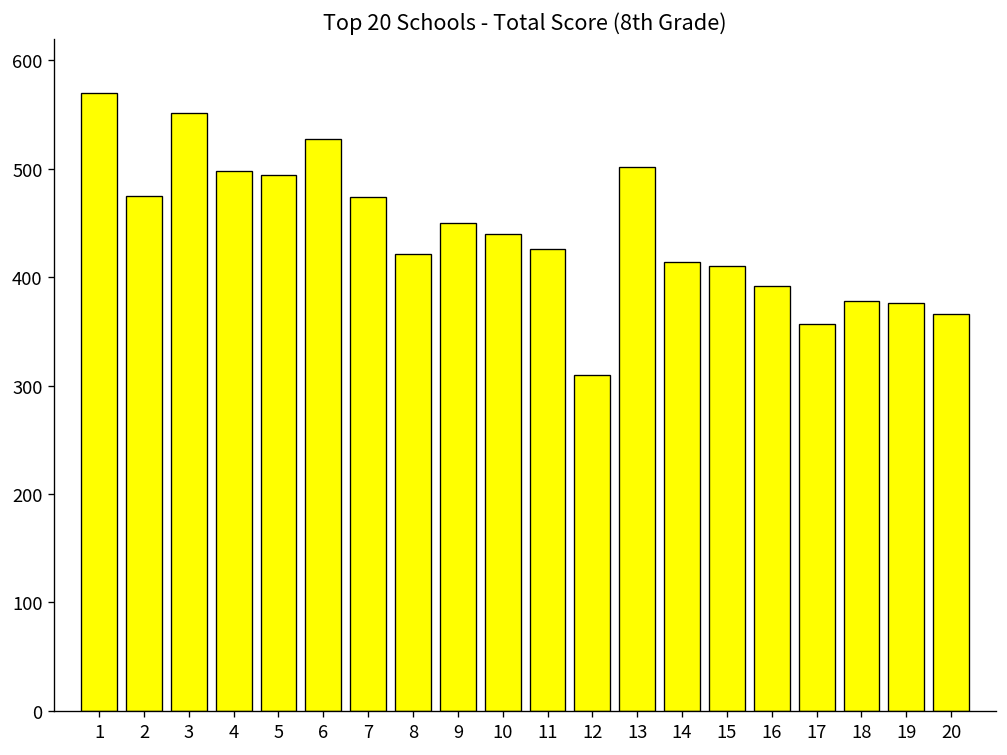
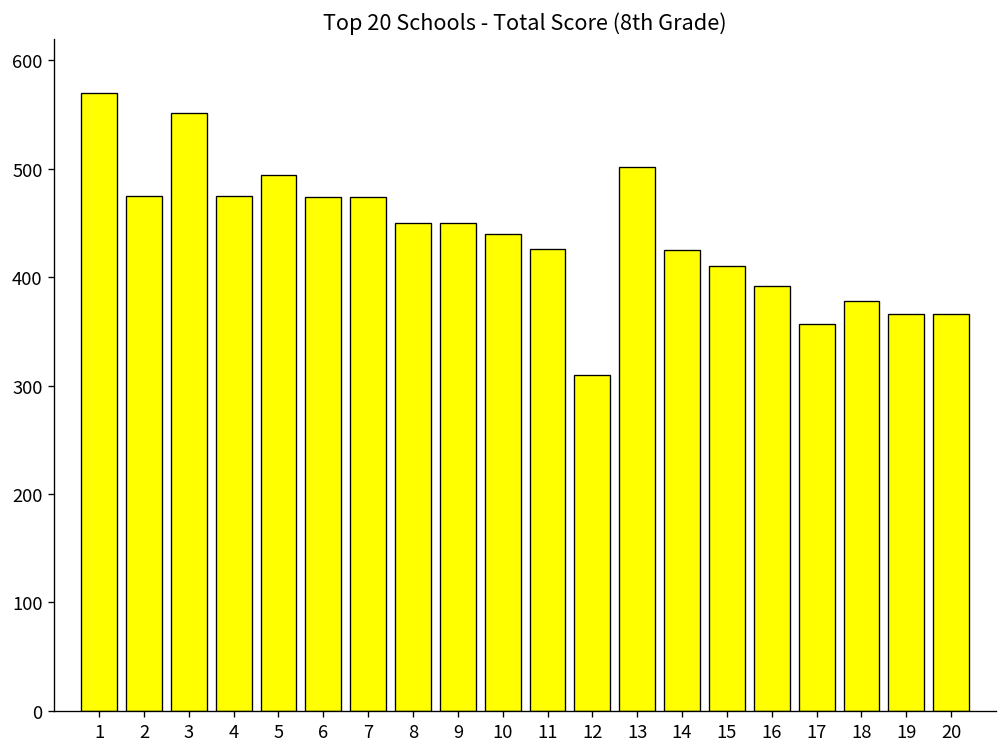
4: 500 -> 480
6: 530 -> 470
8: 420 -> 450
14: 410 -> 430
19: 380 -> 370
